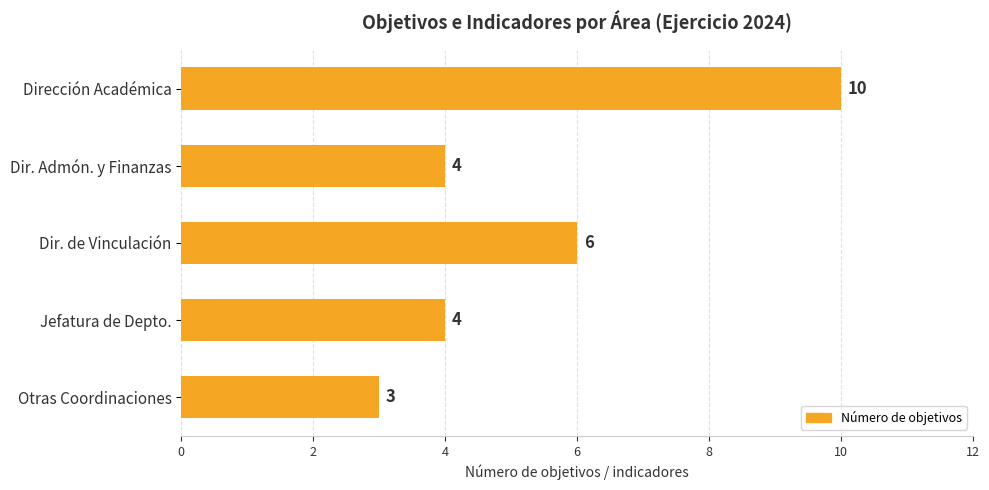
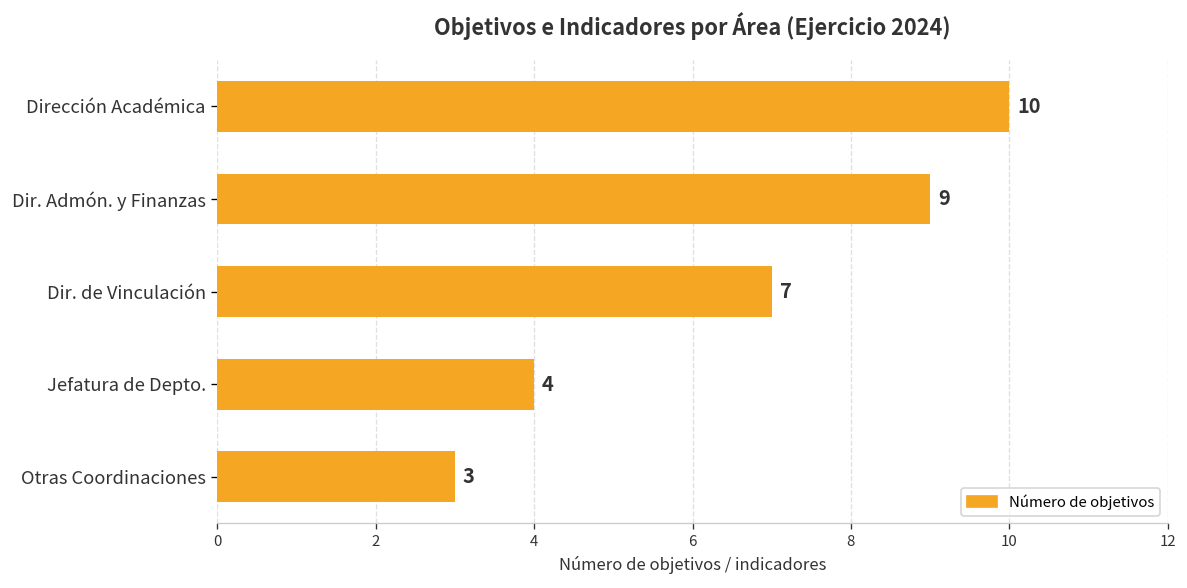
Dir. Admón. y Finanzas: 4 -> 9
Dir. de Vinculación: 6 -> 7
